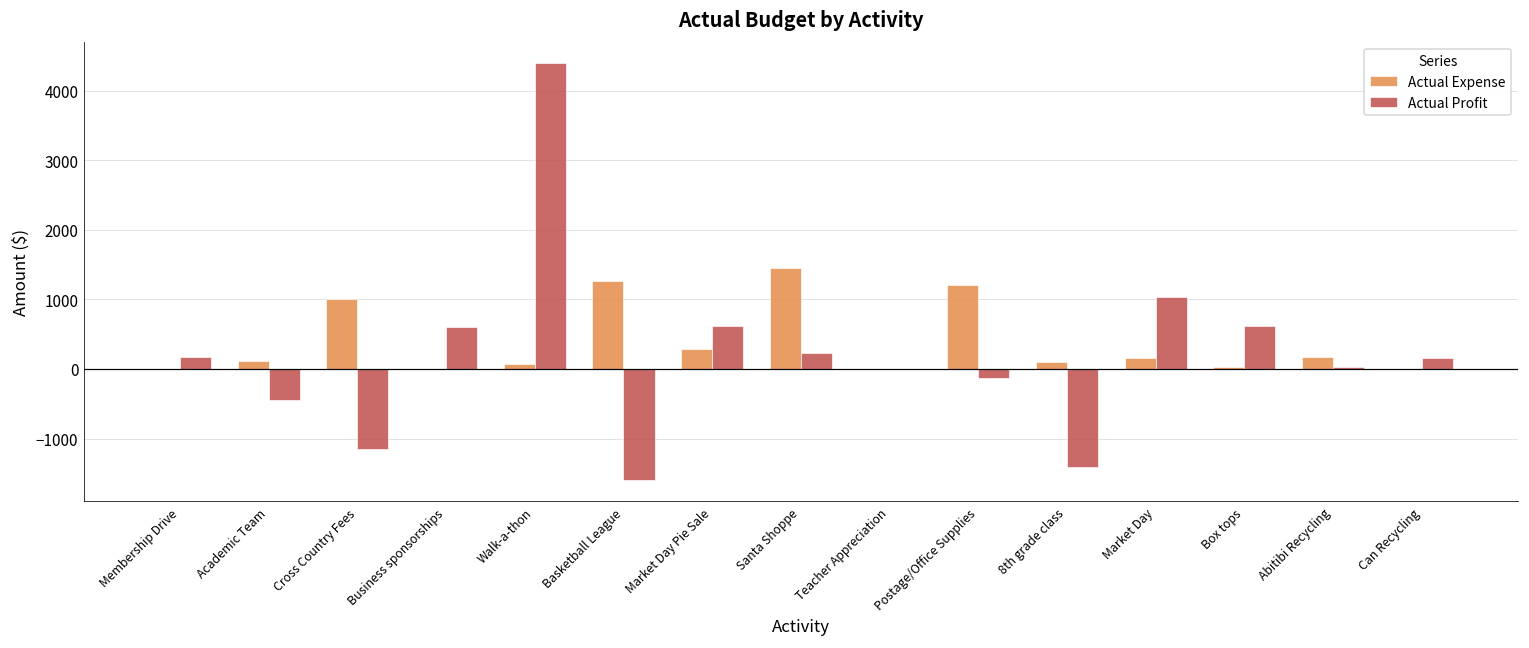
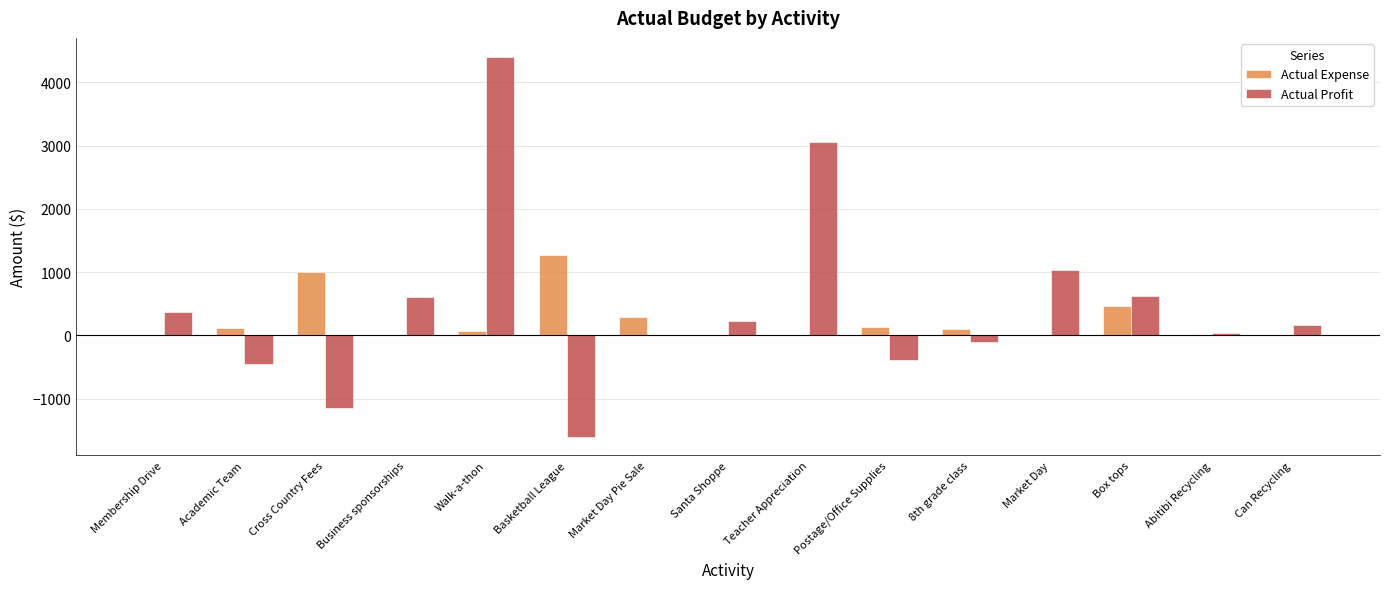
Actual Profit, Membership Drive: 200 -> 400
Actual Profit, Market Day Pie Sale: 600 -> 0
Actual Expense, Santa Shoppe: 1500 -> 0
Actual Profit, Teacher Appreciation: 0 -> 3100
Actual Expense, Postage/Office Supplies: 1200 -> 100
Actual Profit, Postage/Office Supplies: -100 -> -400
Actual Profit, 8th grade class: -1400 -> -100
Actual Expense, Market Day: 200 -> 0
Actual Expense, Box tops: 0 -> 500
Actual Expense, Abitibi Recycling: 200 -> 0
